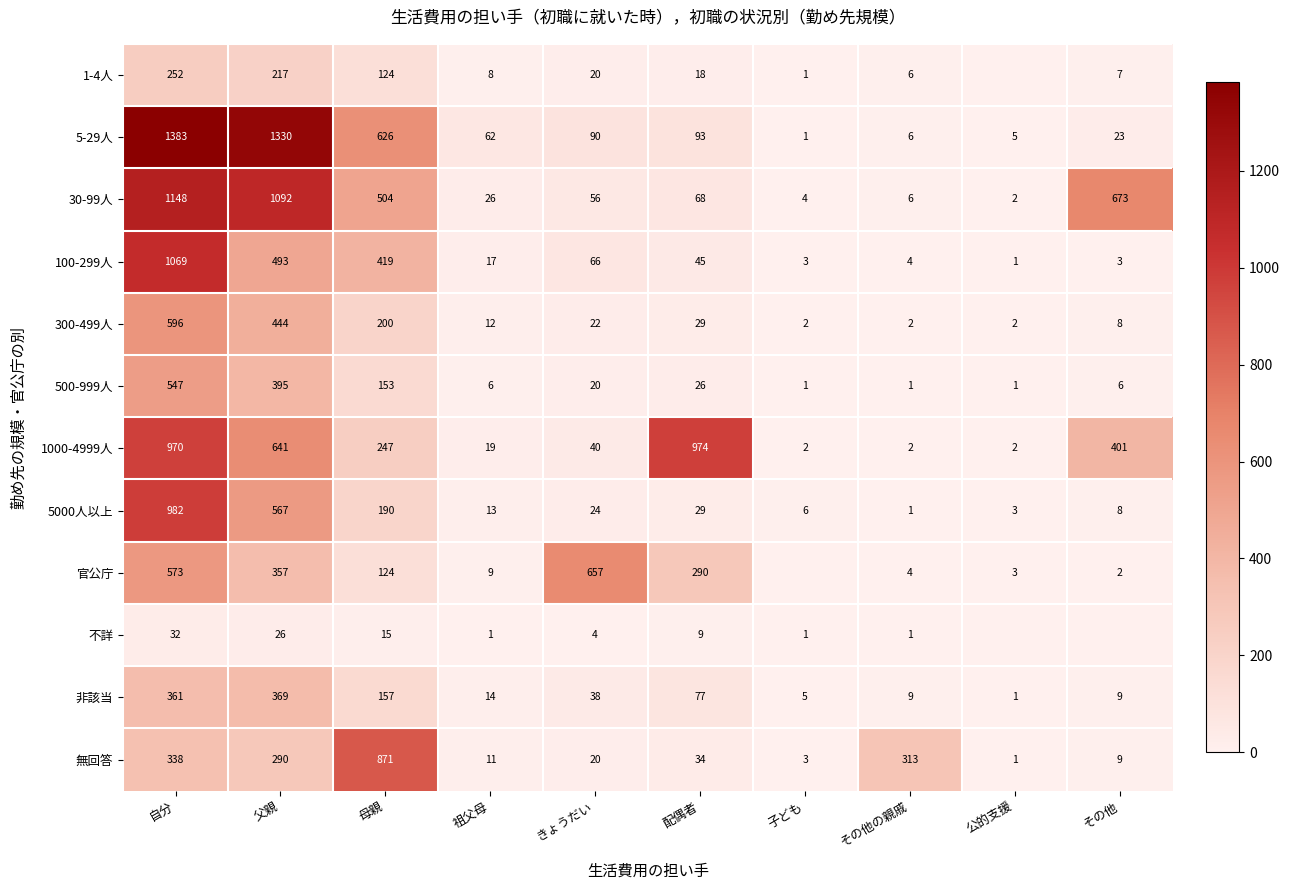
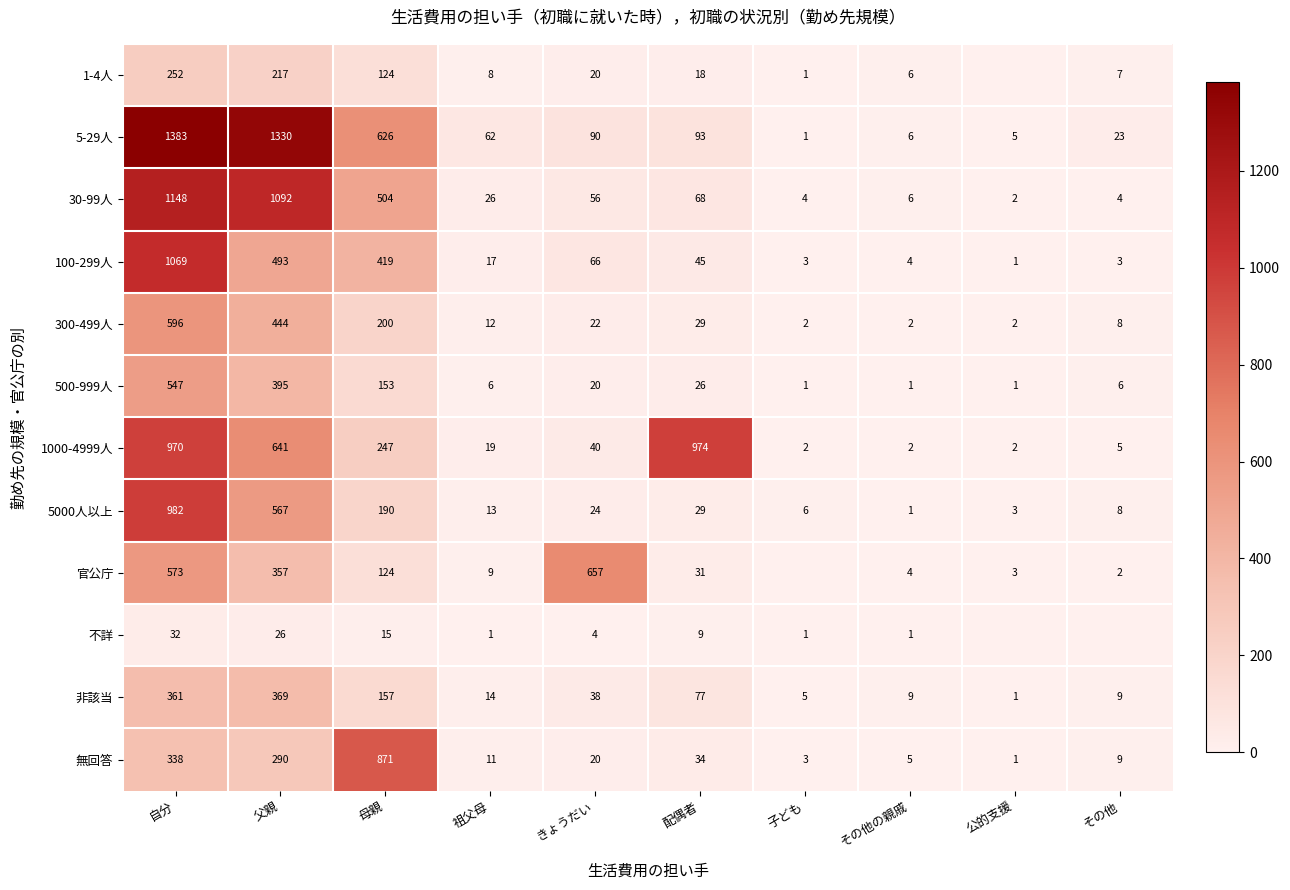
30-99人, その他: 673 -> 4
1000-4999人, その他: 401 -> 5
官公庁, 配偶者: 290 -> 31
無回答, その他の親戚: 313 -> 5
